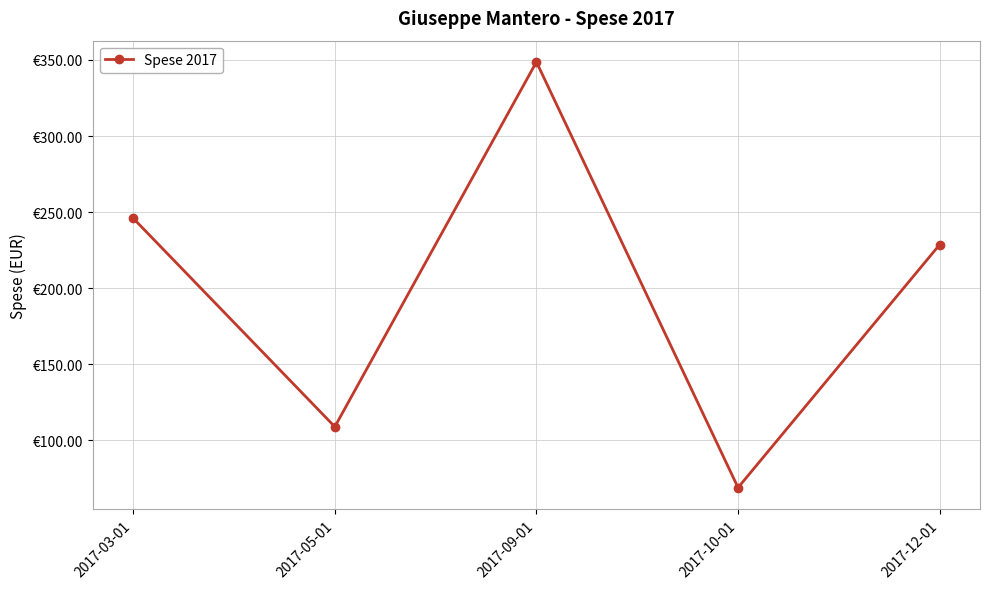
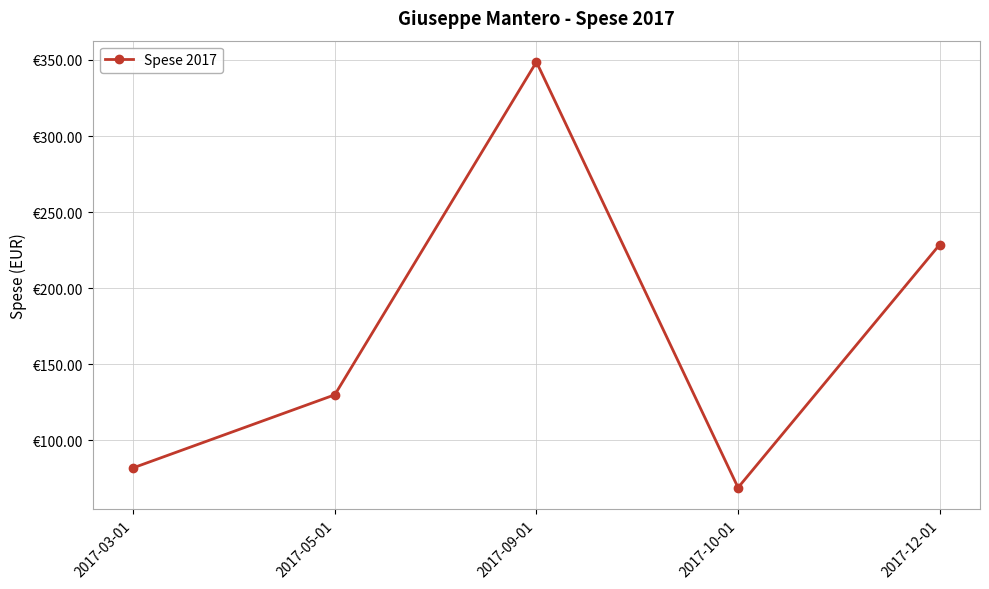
2017-03-01: €246 -> €82
2017-05-01: €109 -> €130
